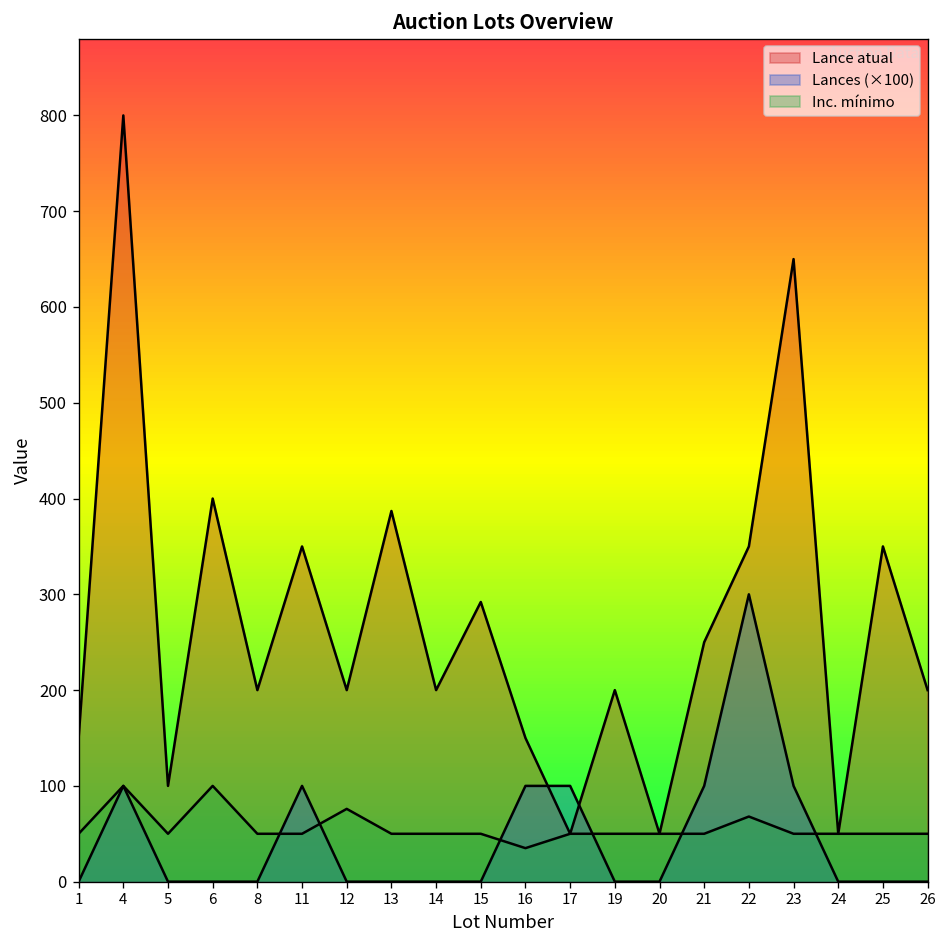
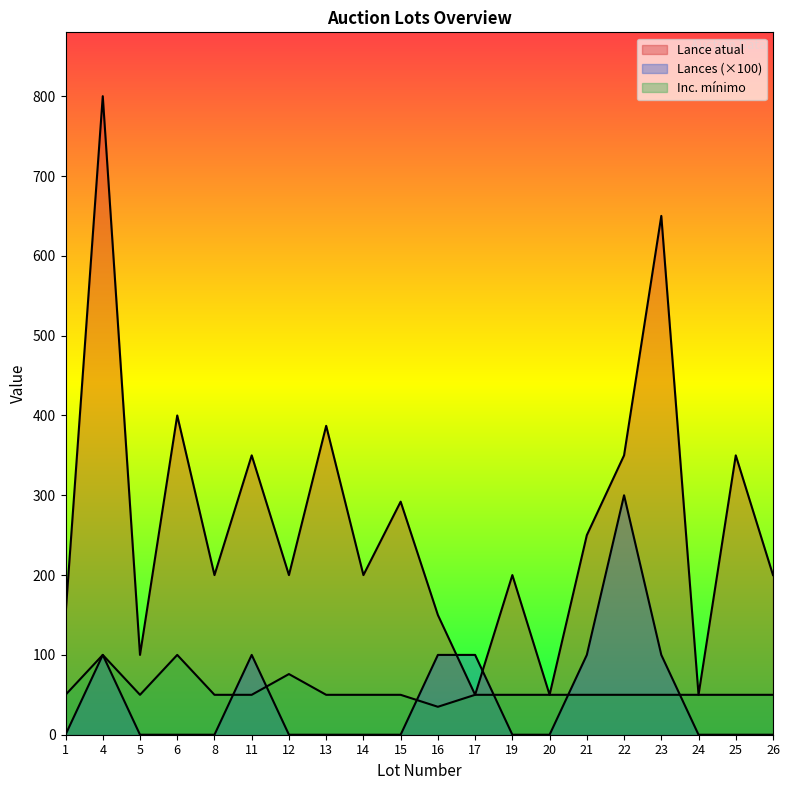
Inc. mínimo, 22: 70 -> 50
